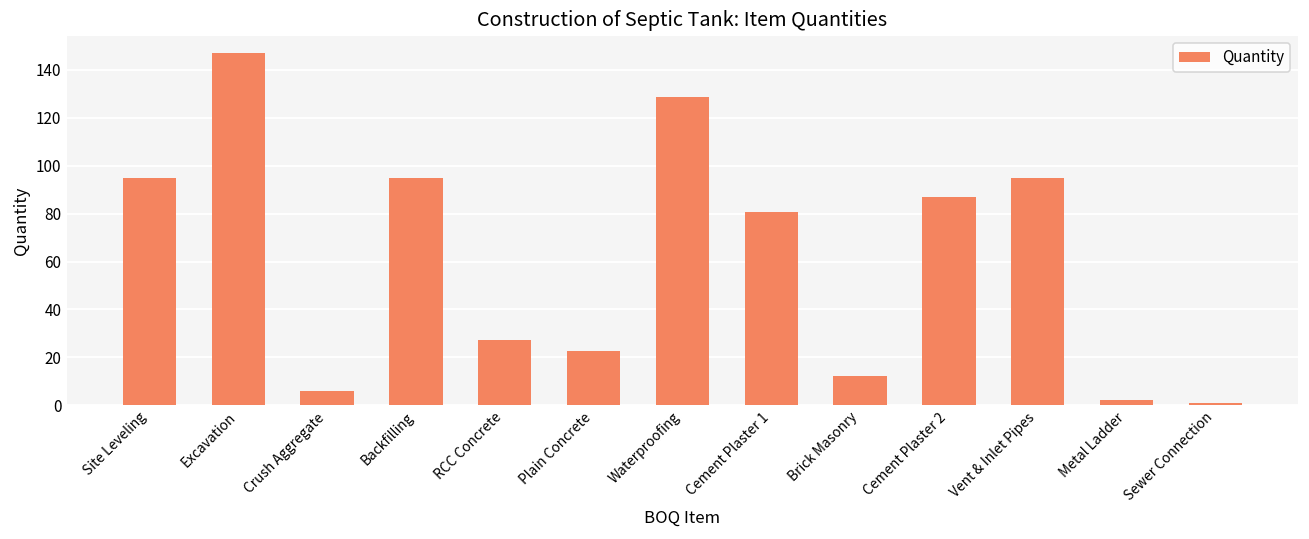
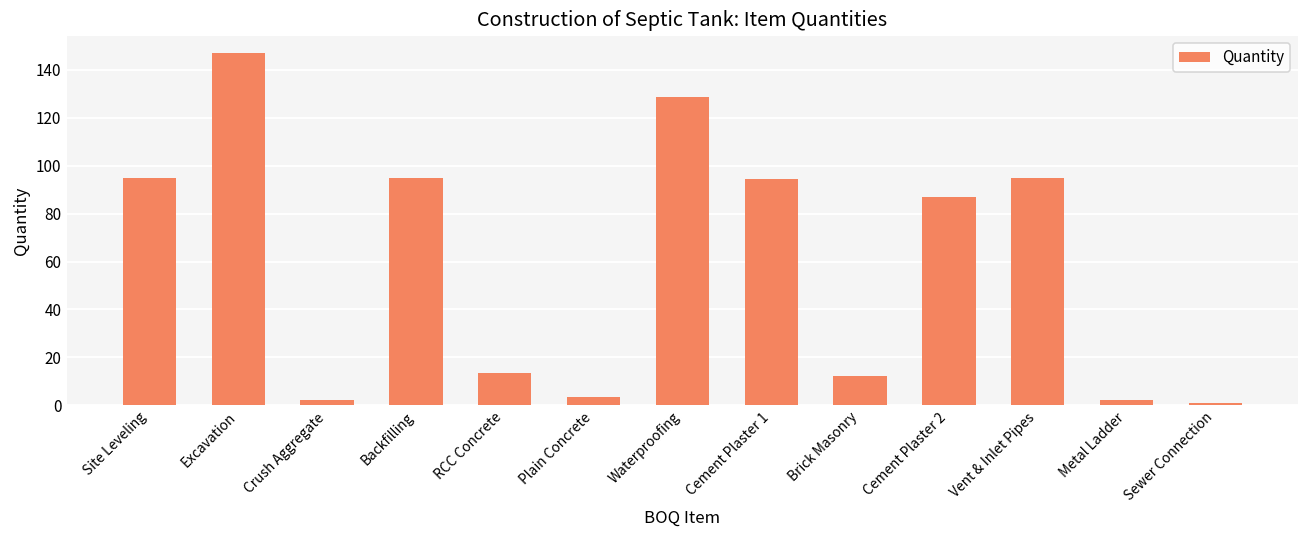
Crush Aggregate: 6 -> 2
RCC Concrete: 27 -> 14
Plain Concrete: 23 -> 3
Cement Plaster 1: 81 -> 95
